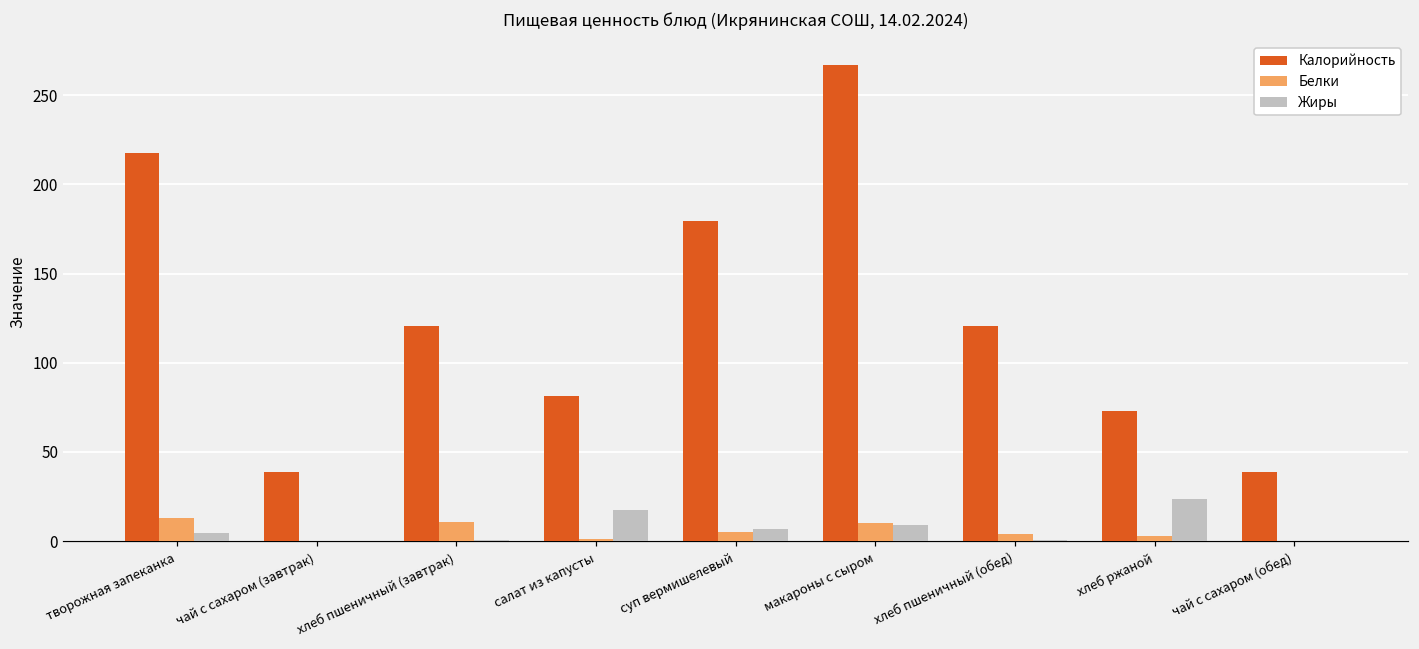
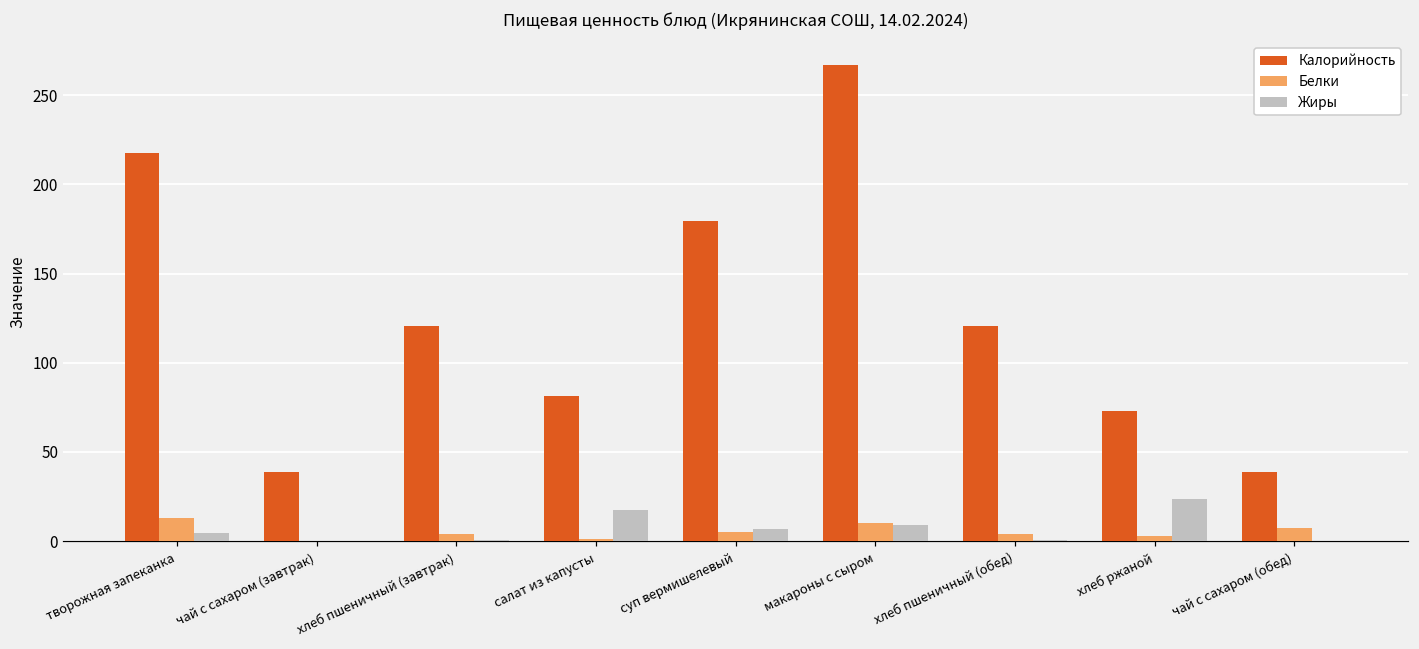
Белки, хлеб пшеничный (завтрак): 11 -> 4
Белки, чай с сахаром (обед): 0 -> 7
